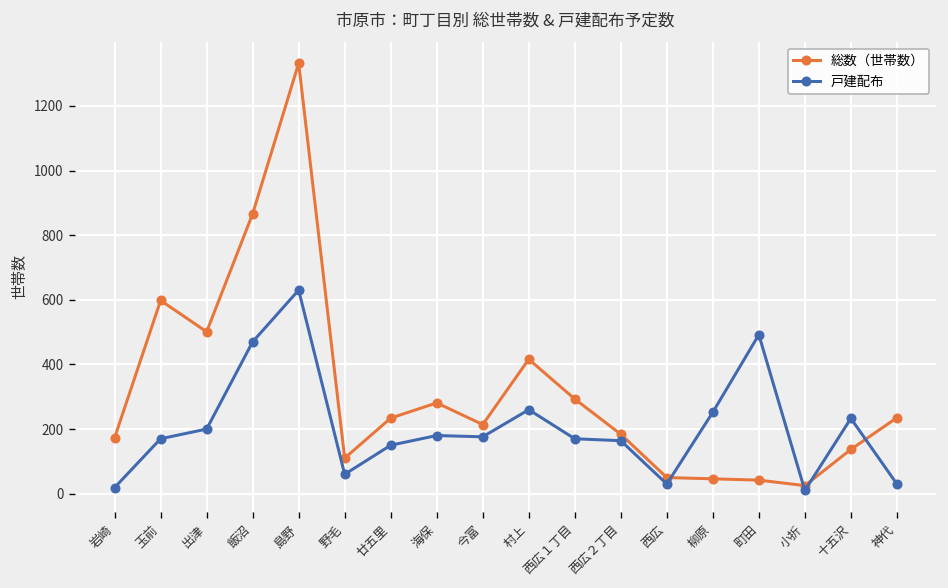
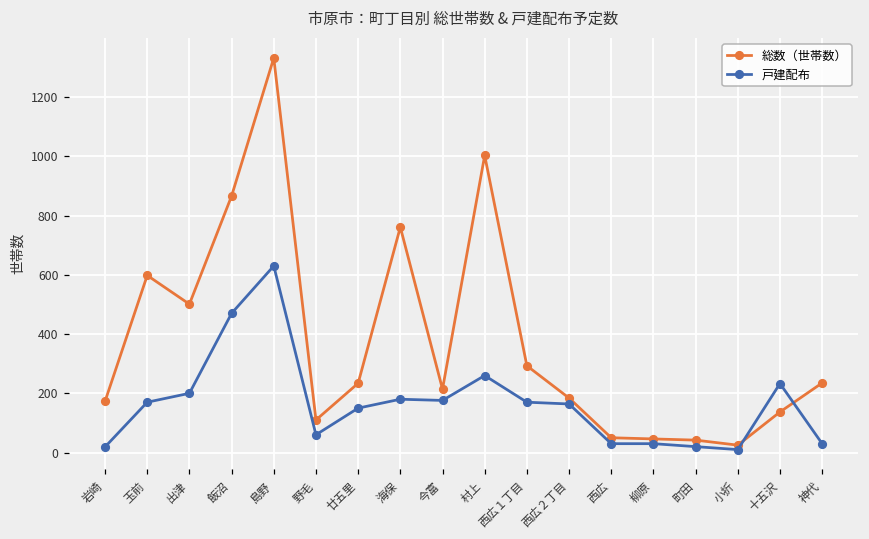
総数（世帯数）, 海保: 280 -> 760
総数（世帯数）, 村上: 420 -> 1000
戸建配布, 柳原: 250 -> 30
戸建配布, 町田: 490 -> 20
